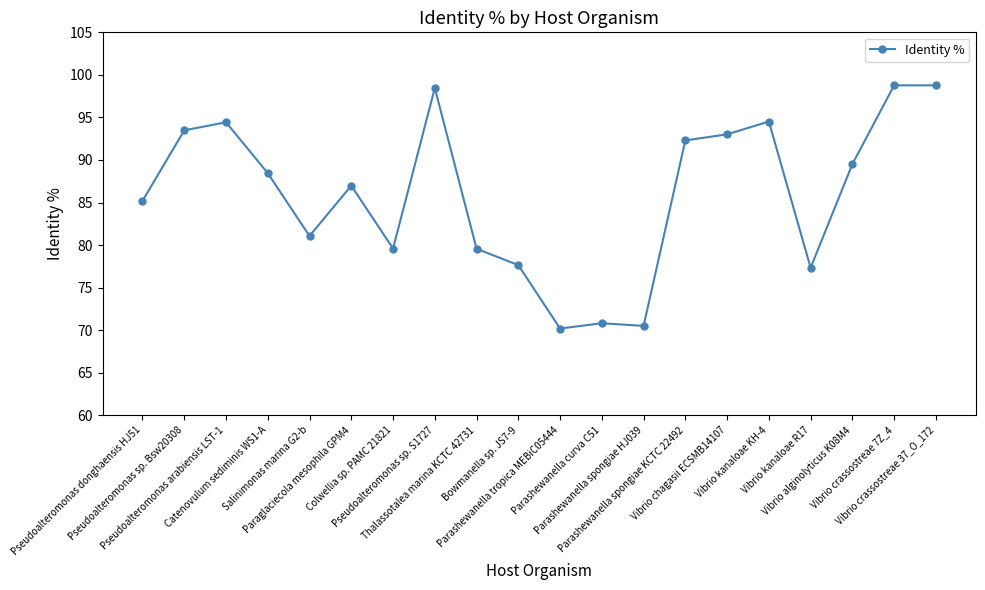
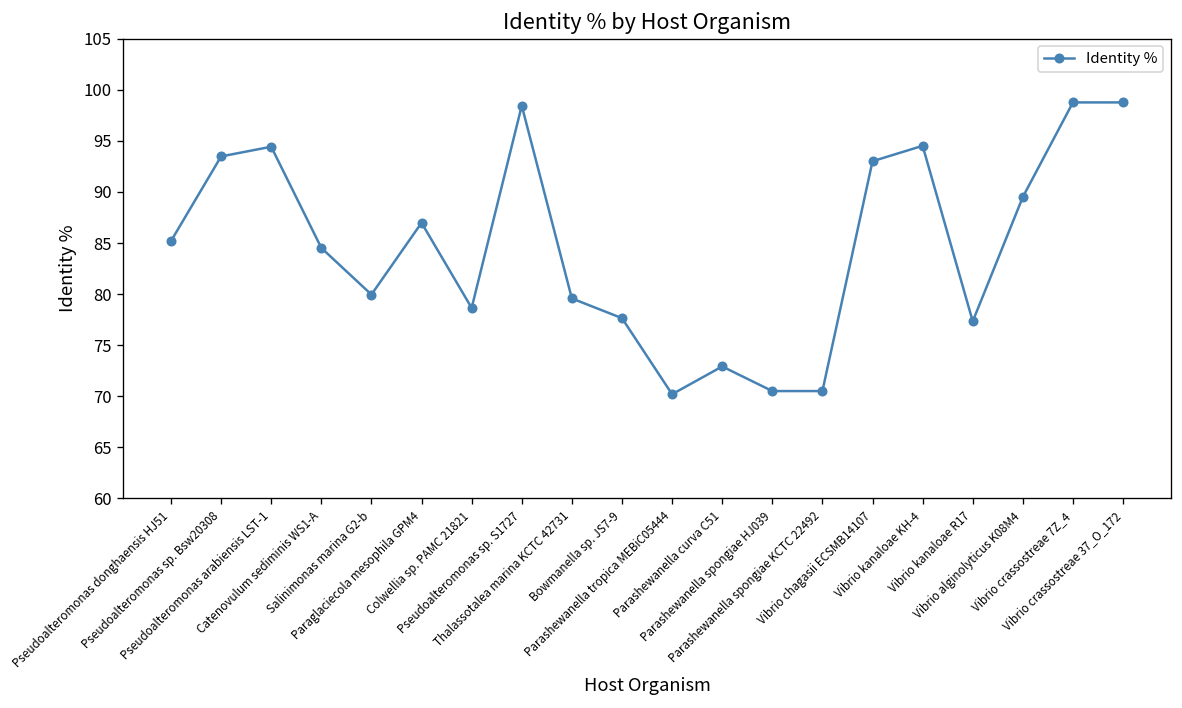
Catenovulum sediminis WS1-A: 88 -> 85
Salinimonas marina G2-b: 81 -> 80
Colwellia sp. PAMC 21821: 80 -> 79
Parashewanella curva C51: 71 -> 73
Parashewanella spongiae KCTC 22492: 92 -> 71
